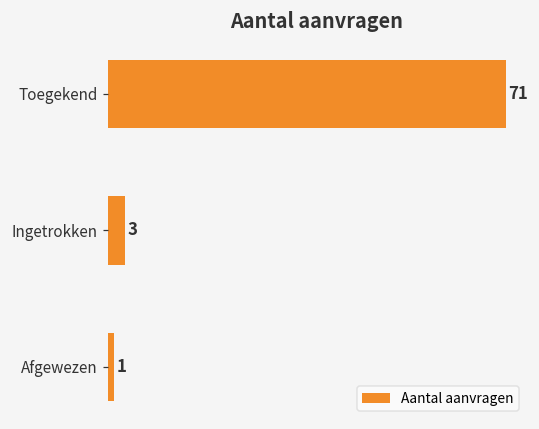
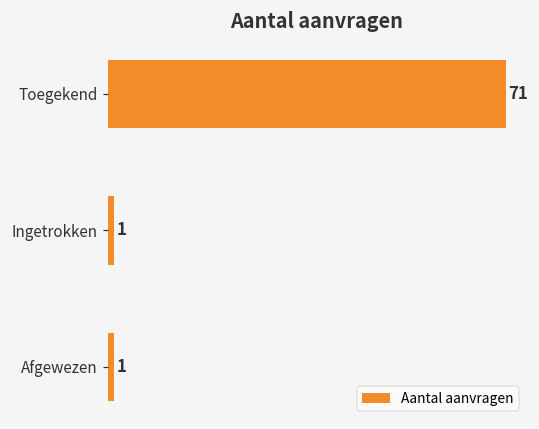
Ingetrokken: 3 -> 1
